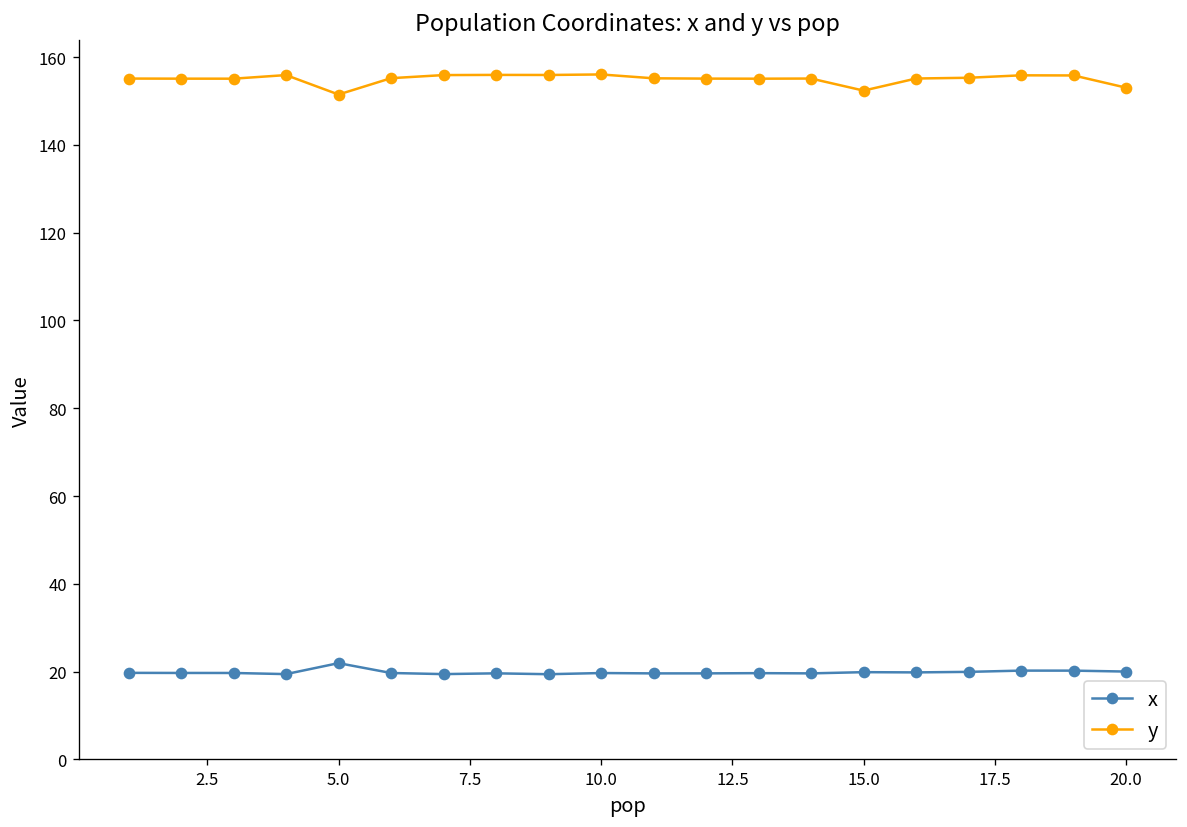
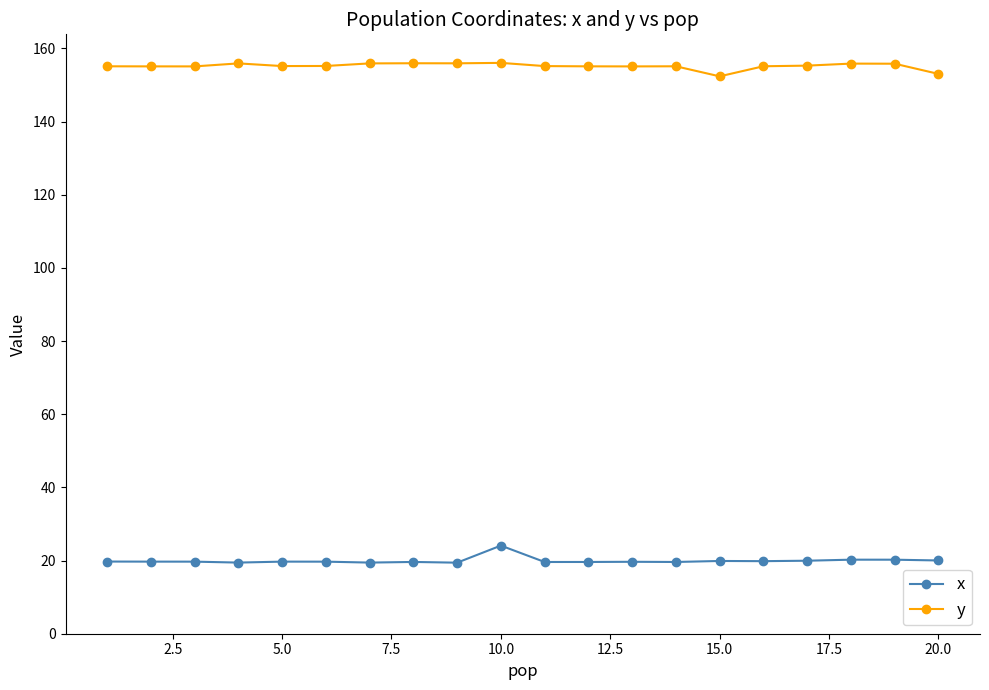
x, 5.0: 22 -> 20
y, 5.0: 151 -> 155
x, 10.0: 20 -> 24
